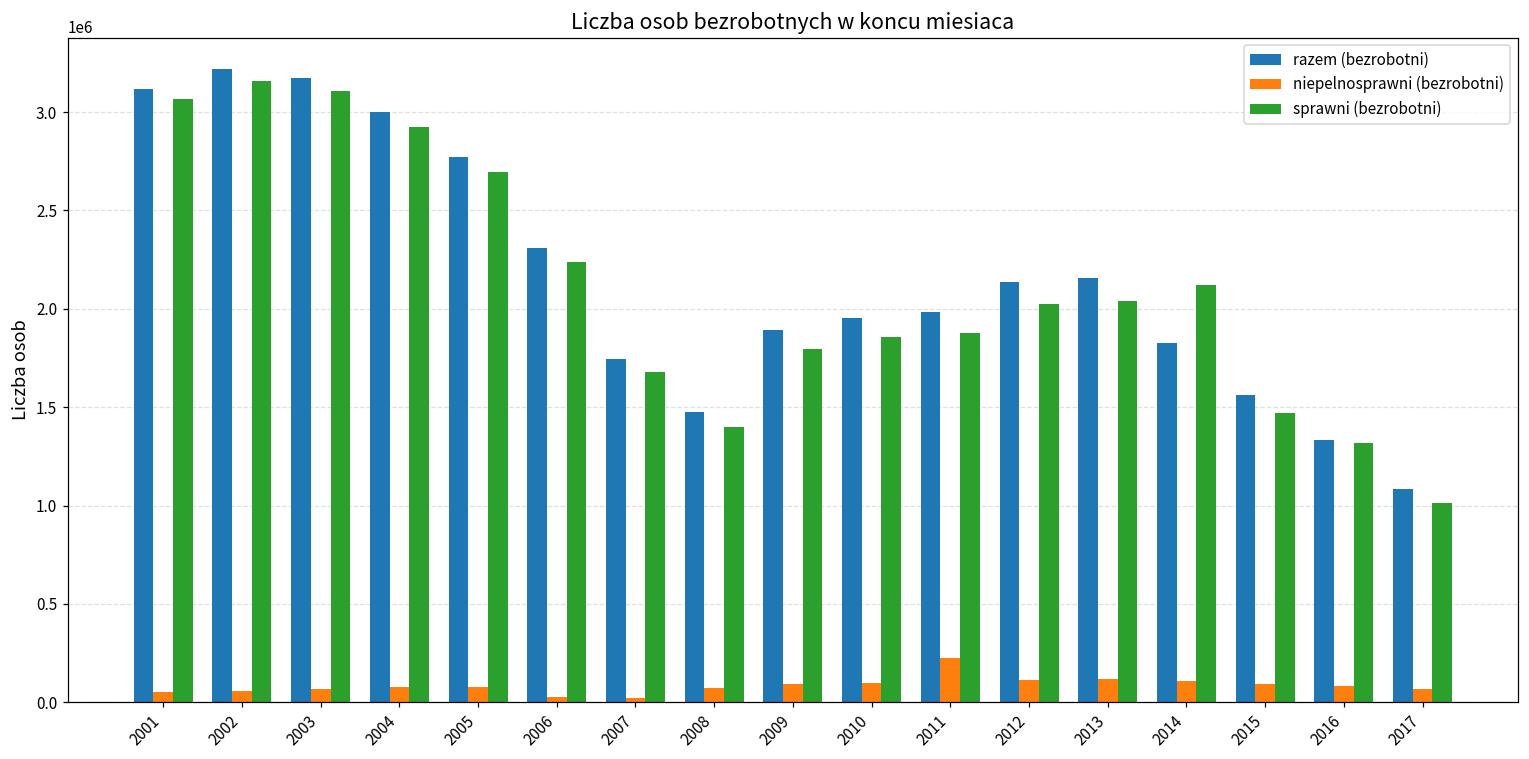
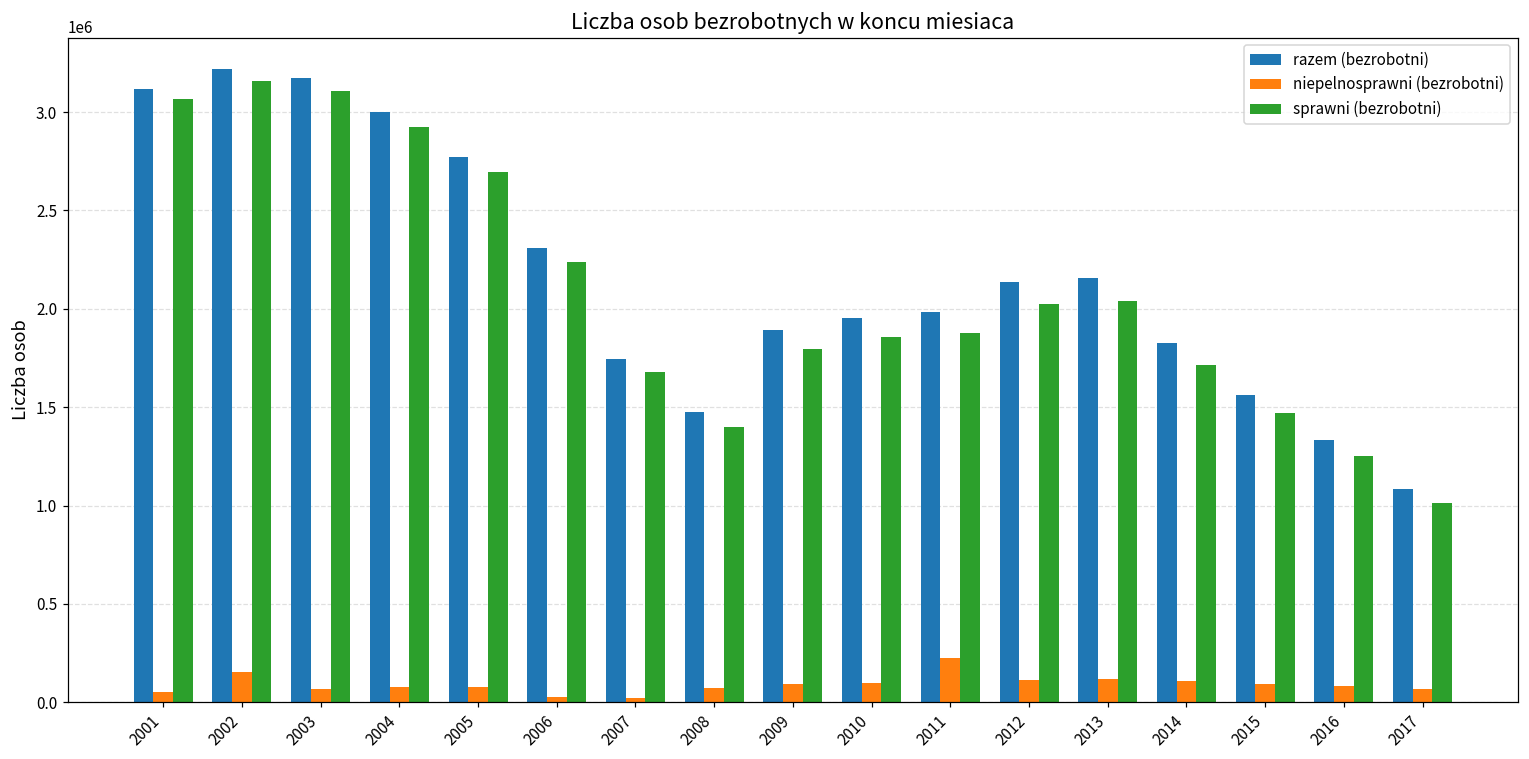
niepelnosprawni (bezrobotni), 2002: 60000 -> 150000
sprawni (bezrobotni), 2014: 2120000 -> 1720000
sprawni (bezrobotni), 2016: 1320000 -> 1250000
